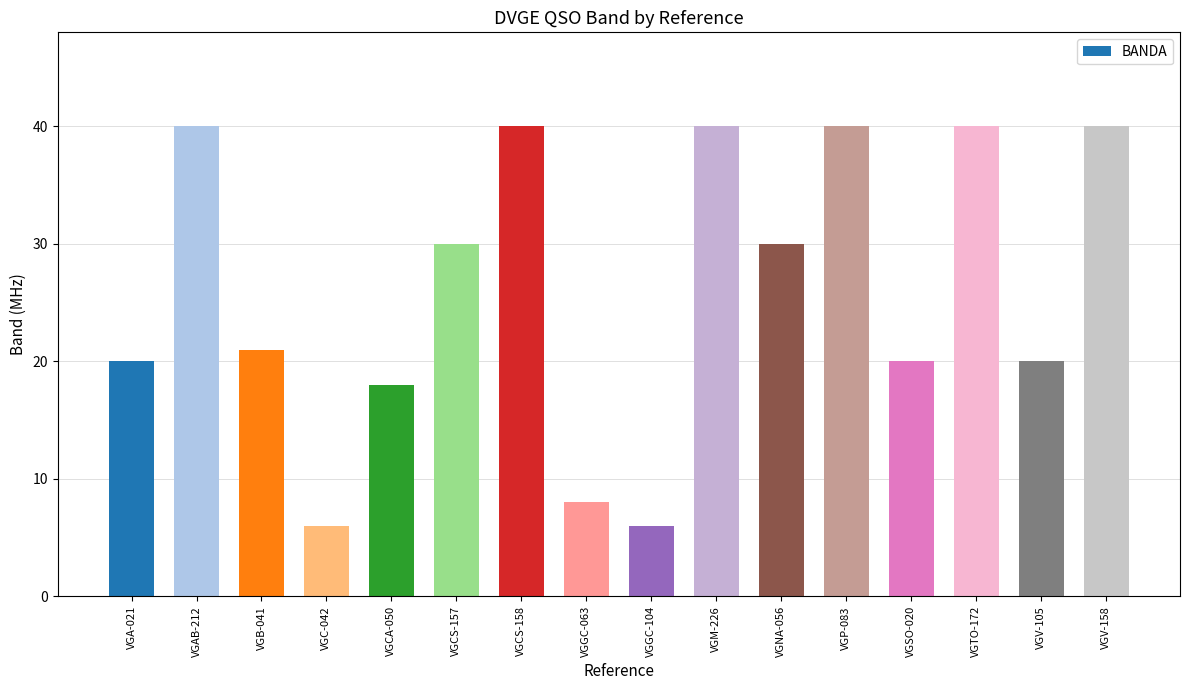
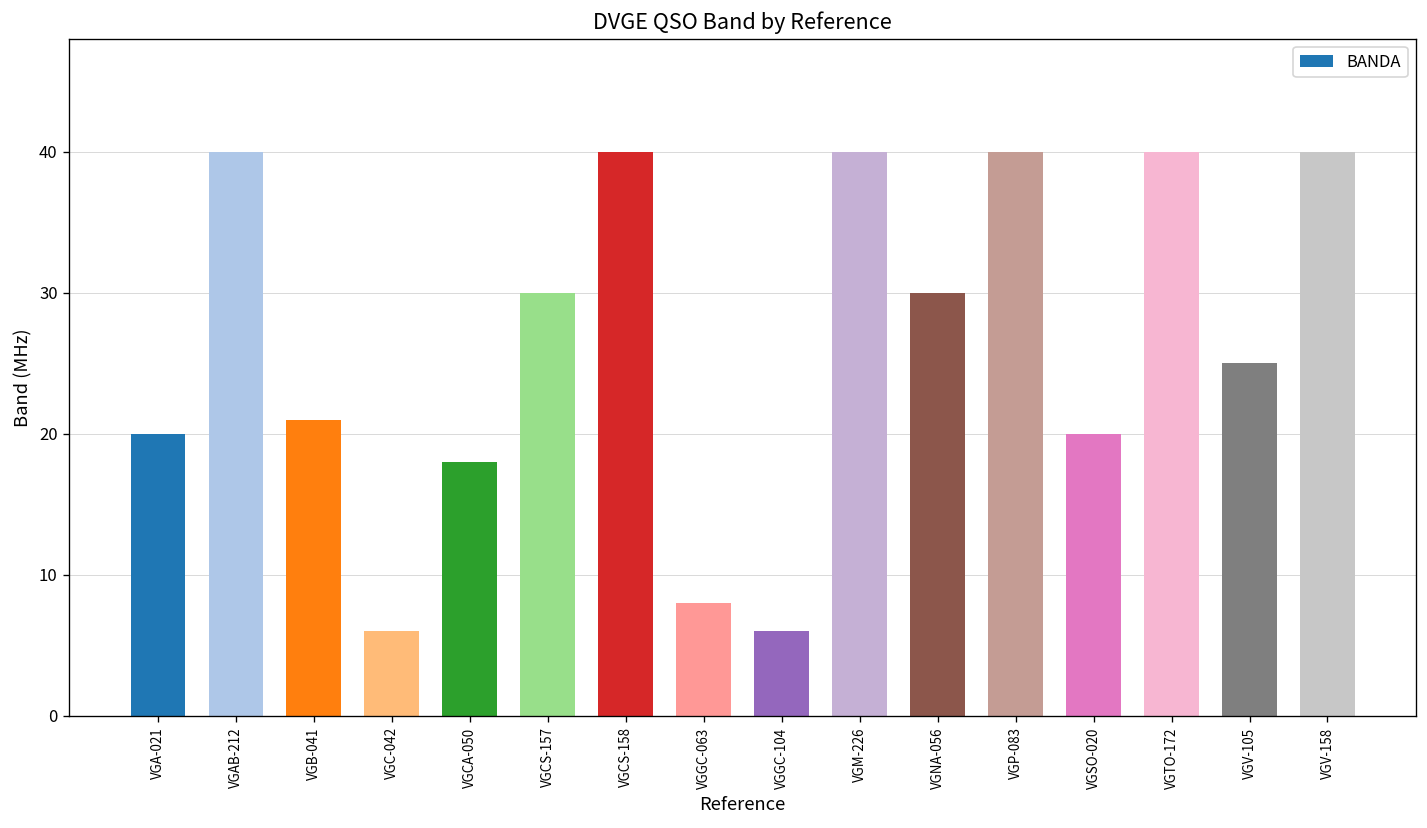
VGV-105: 20 -> 25
